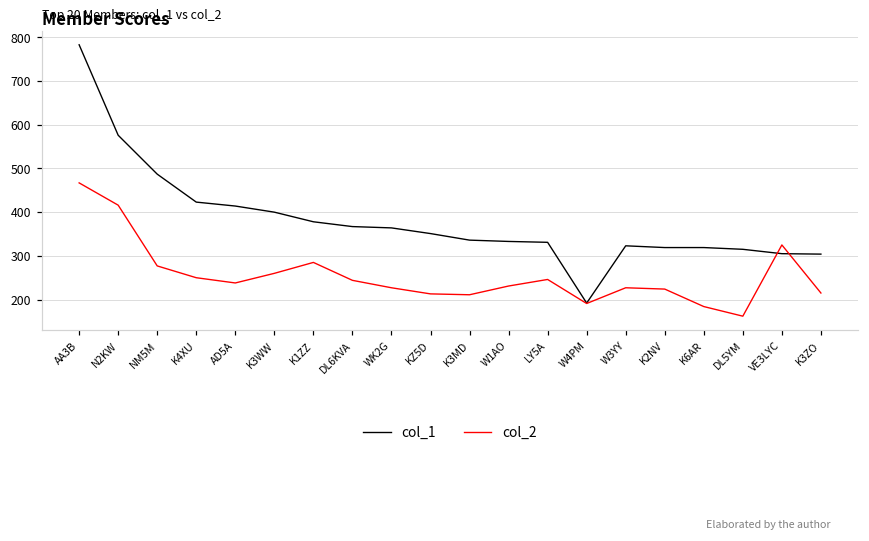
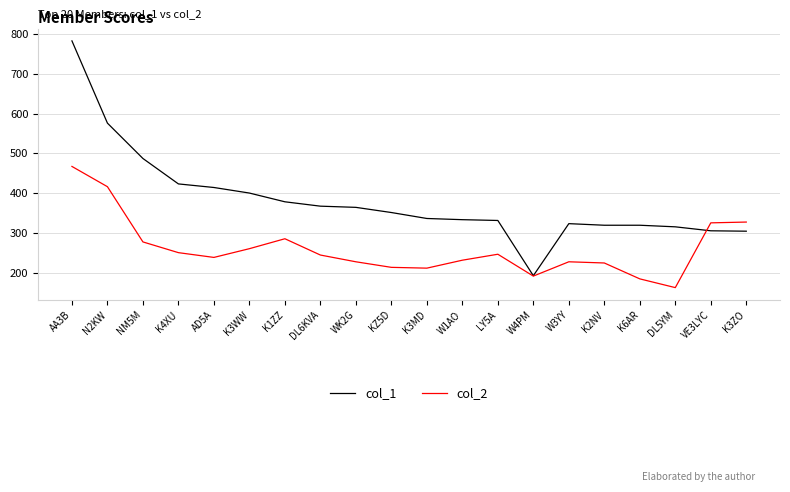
col_2, K3ZO: 220 -> 330
